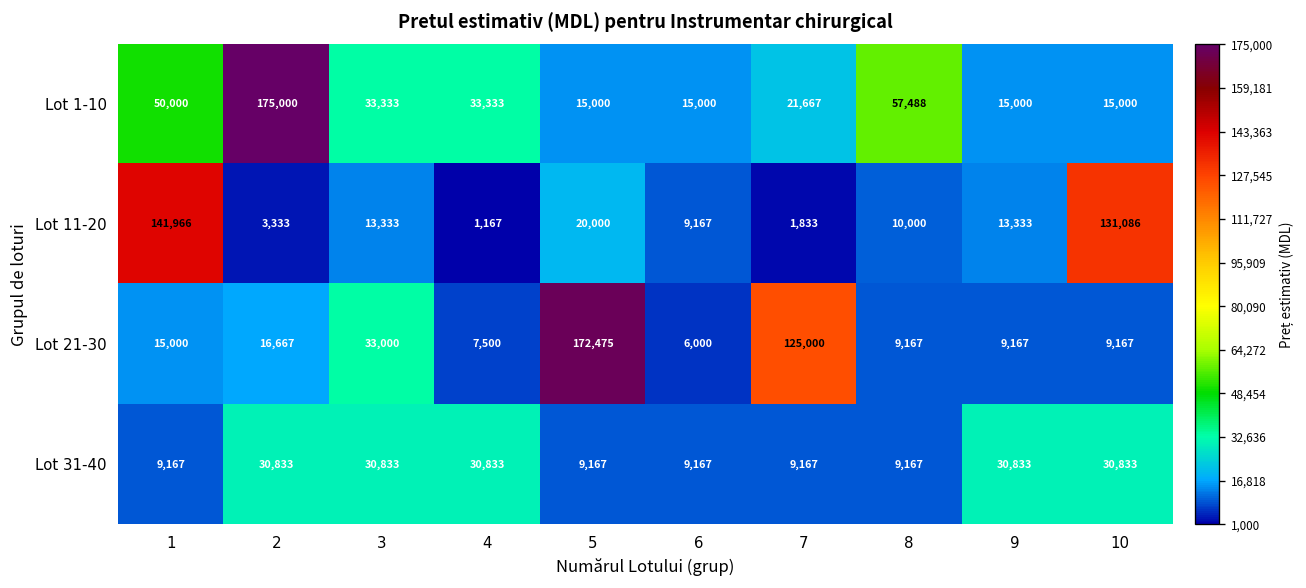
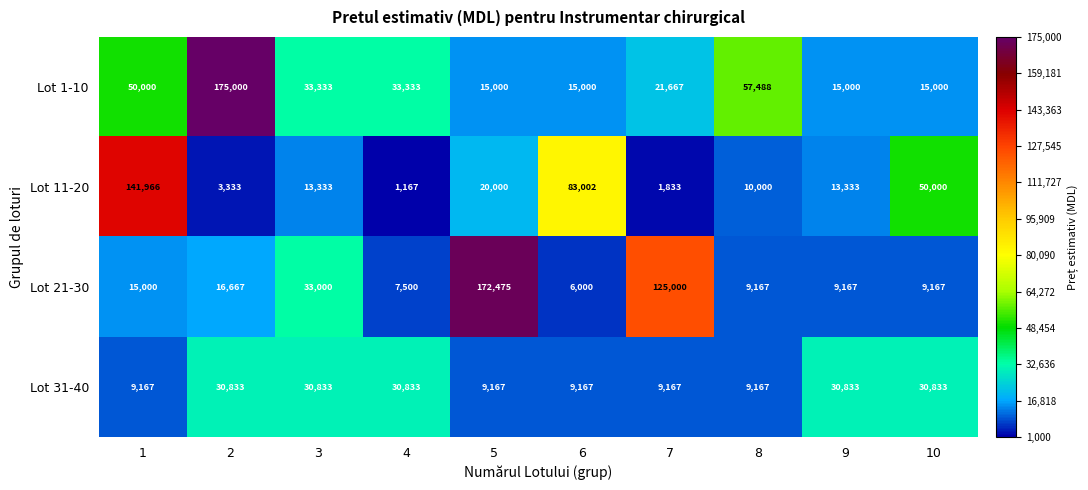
Lot 11-20, 6: 9,167 -> 83,002
Lot 11-20, 10: 131,086 -> 50,000
